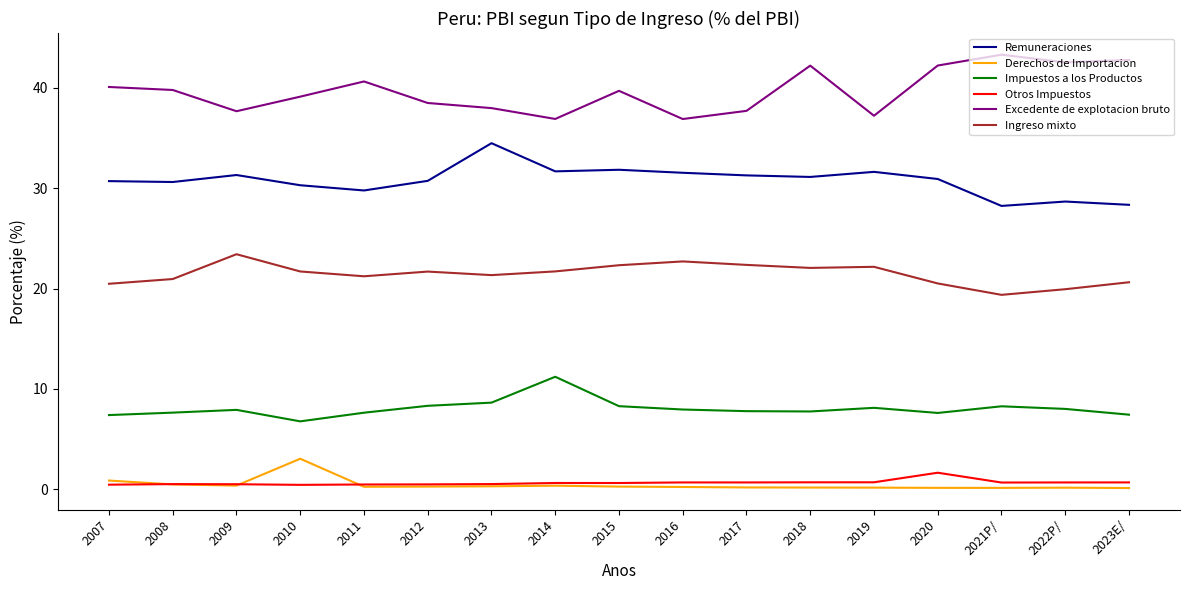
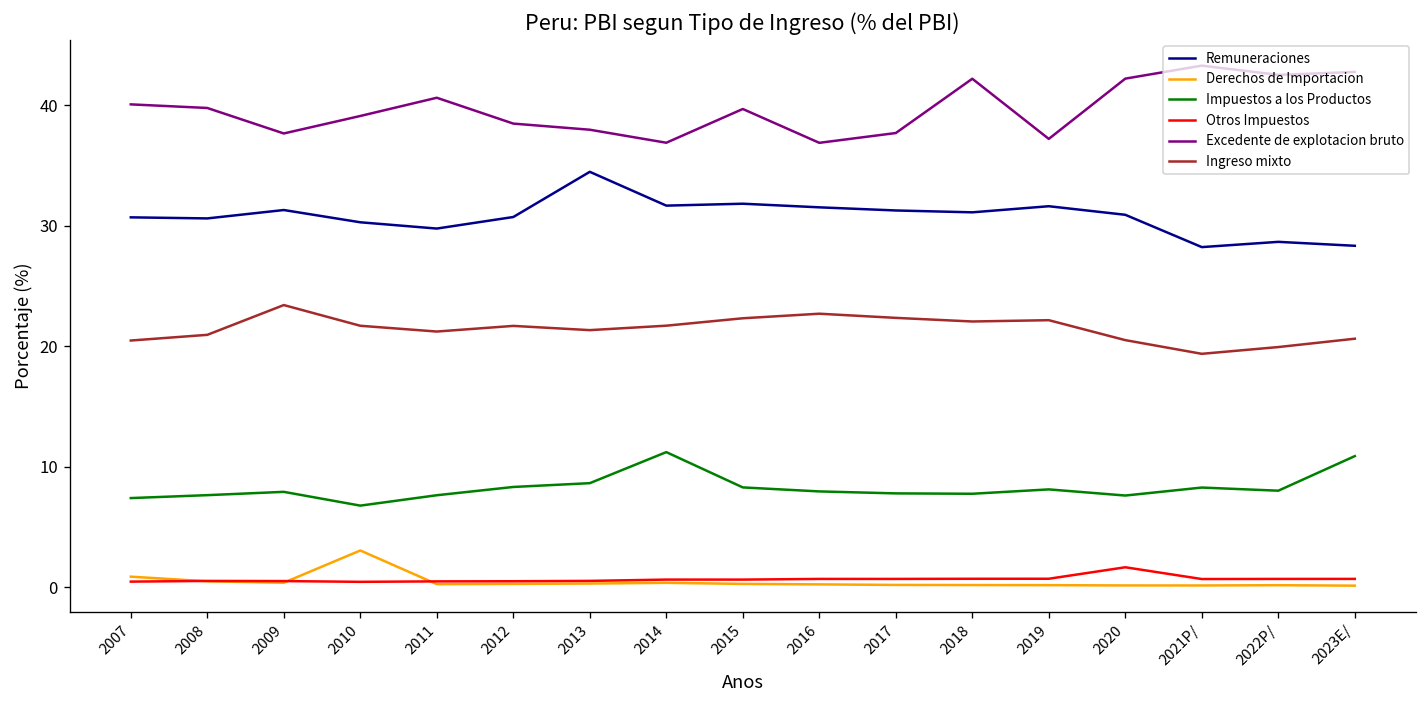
Impuestos a los Productos, 2023E/: 7.4 -> 10.9
